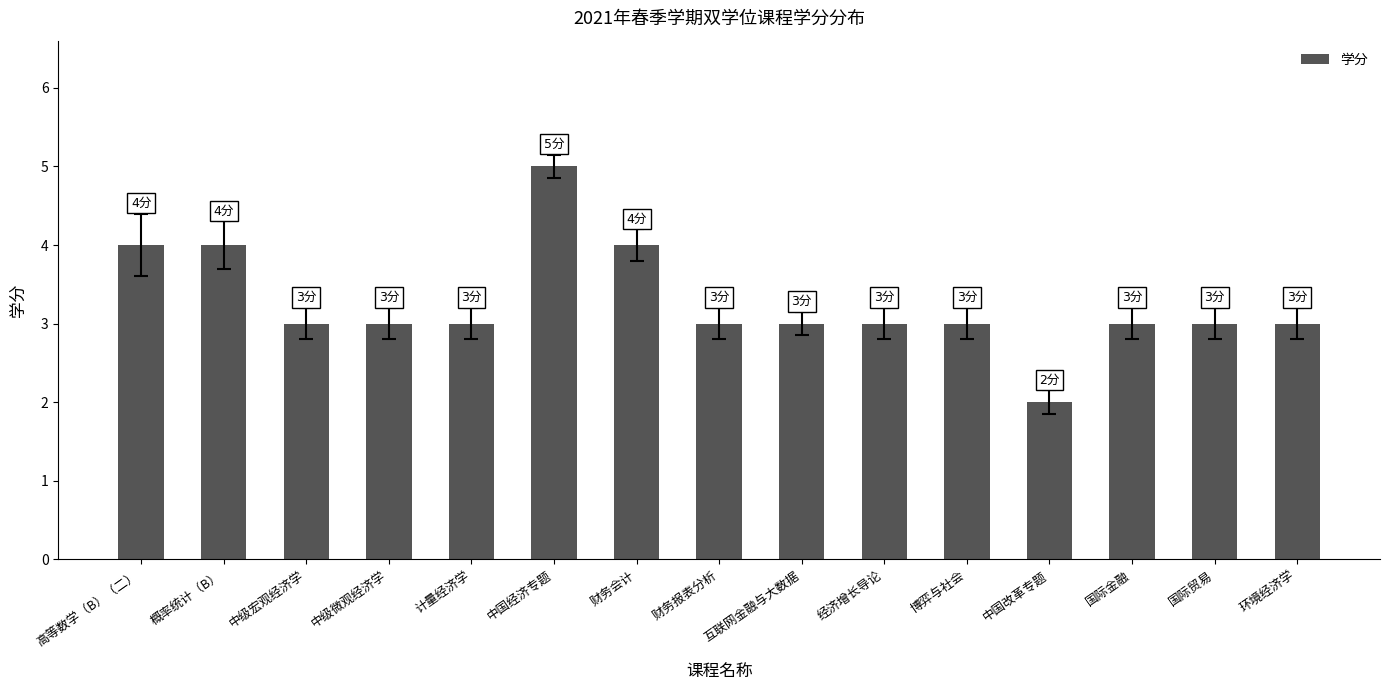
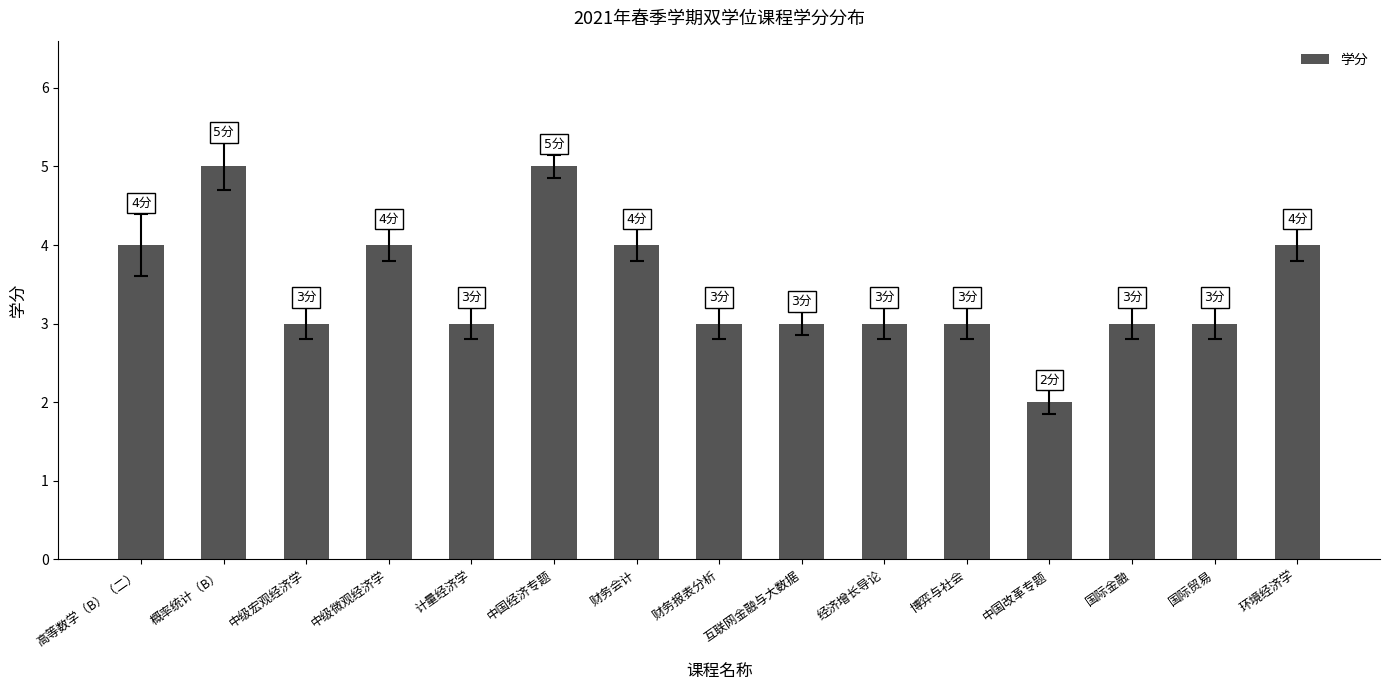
学分, 概率统计（B）: 4分 -> 5分
学分, 中级微观经济学: 3分 -> 4分
学分, 环境经济学: 3分 -> 4分
